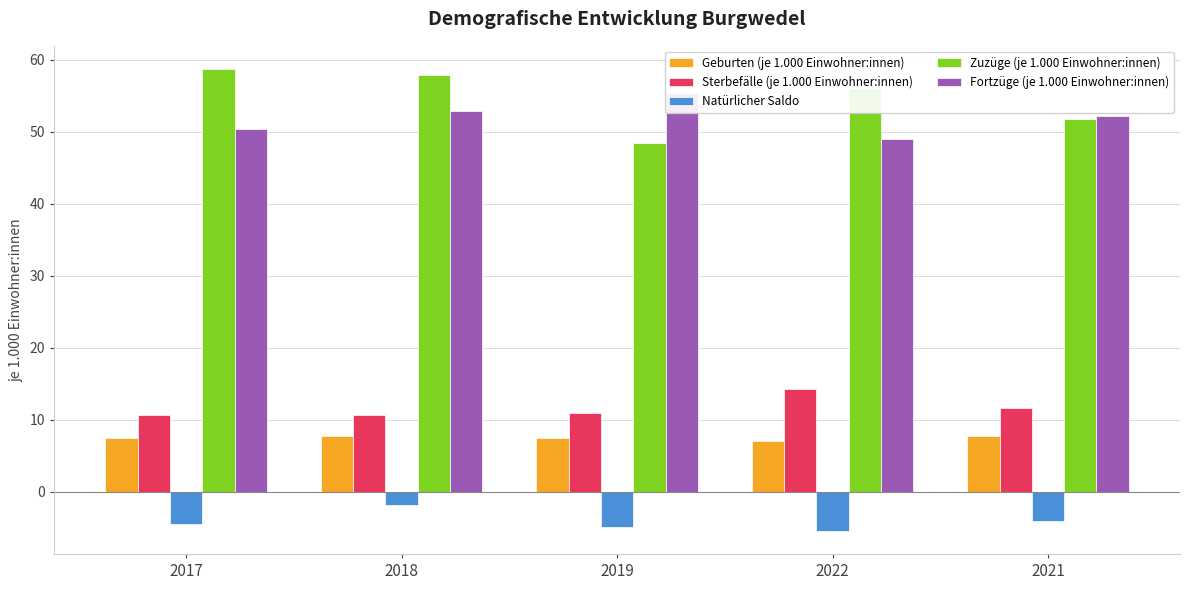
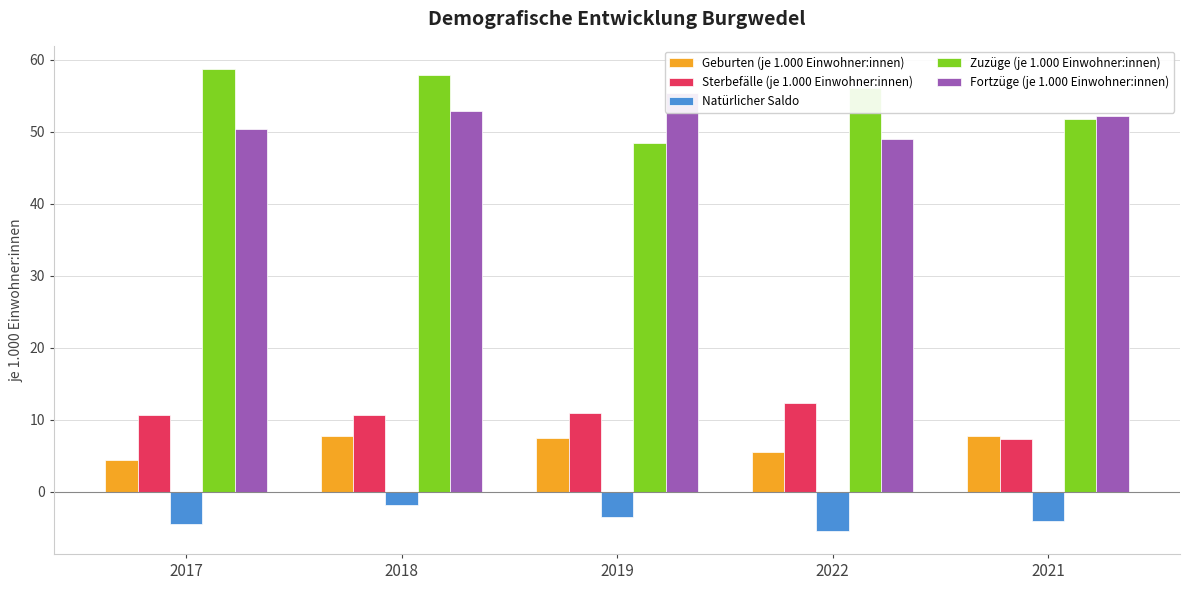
Geburten (je 1.000 Einwohner:innen), 2017: 8 -> 4
Natürlicher Saldo, 2019: -5 -> -4
Geburten (je 1.000 Einwohner:innen), 2022: 7 -> 6
Sterbefälle (je 1.000 Einwohner:innen), 2022: 14 -> 12
Sterbefälle (je 1.000 Einwohner:innen), 2021: 12 -> 7
